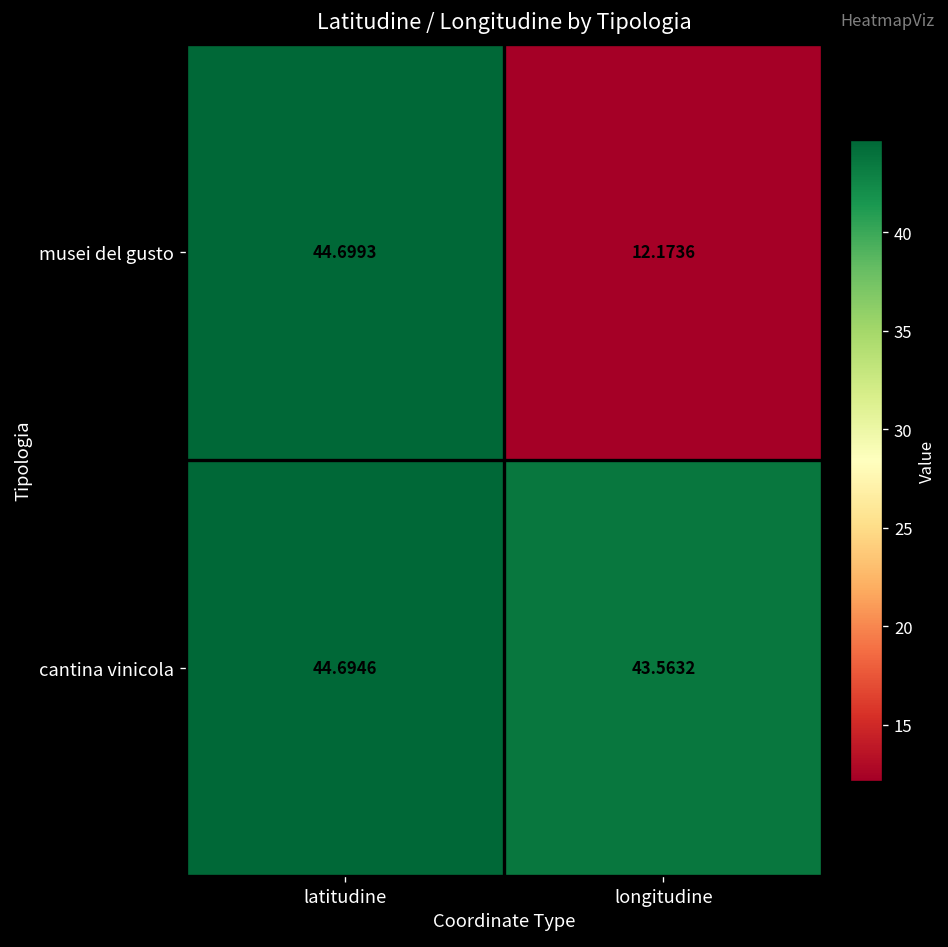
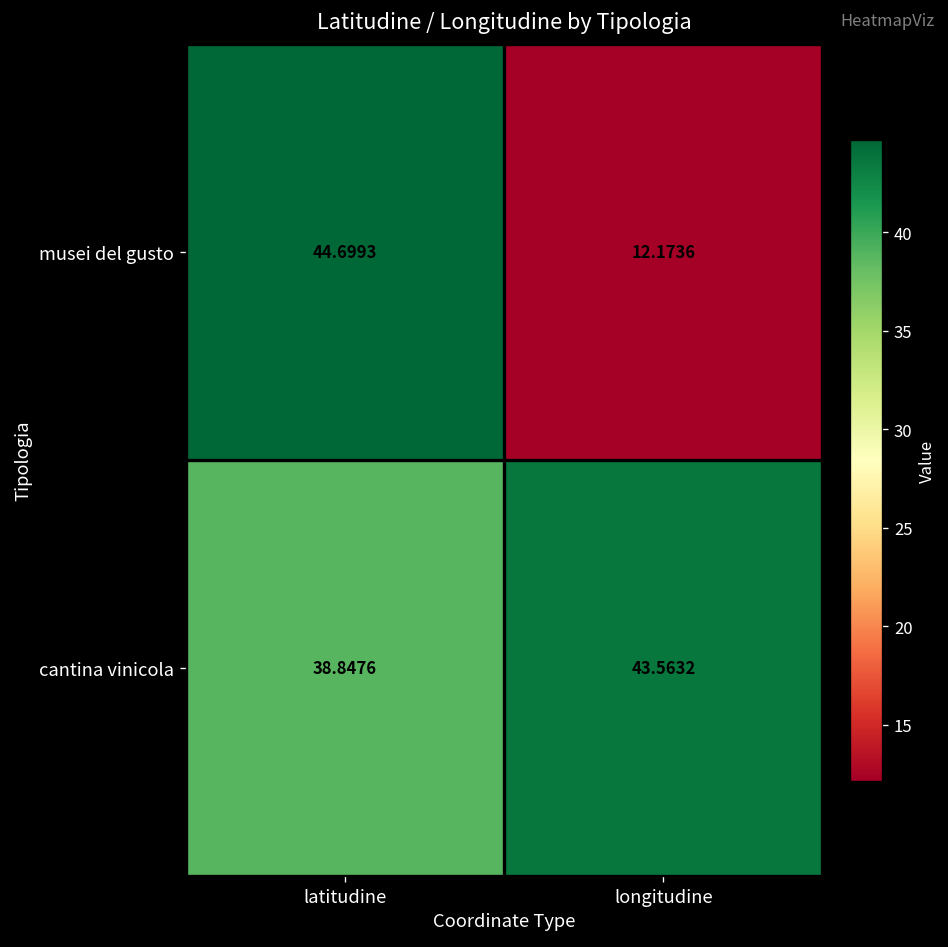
cantina vinicola, latitudine: 44.6946 -> 38.8476
